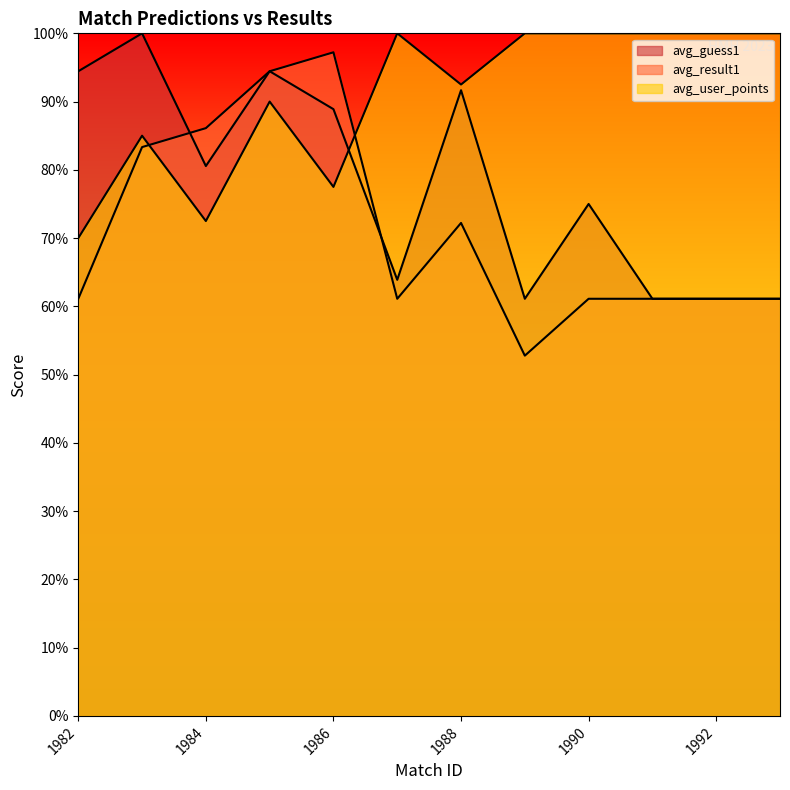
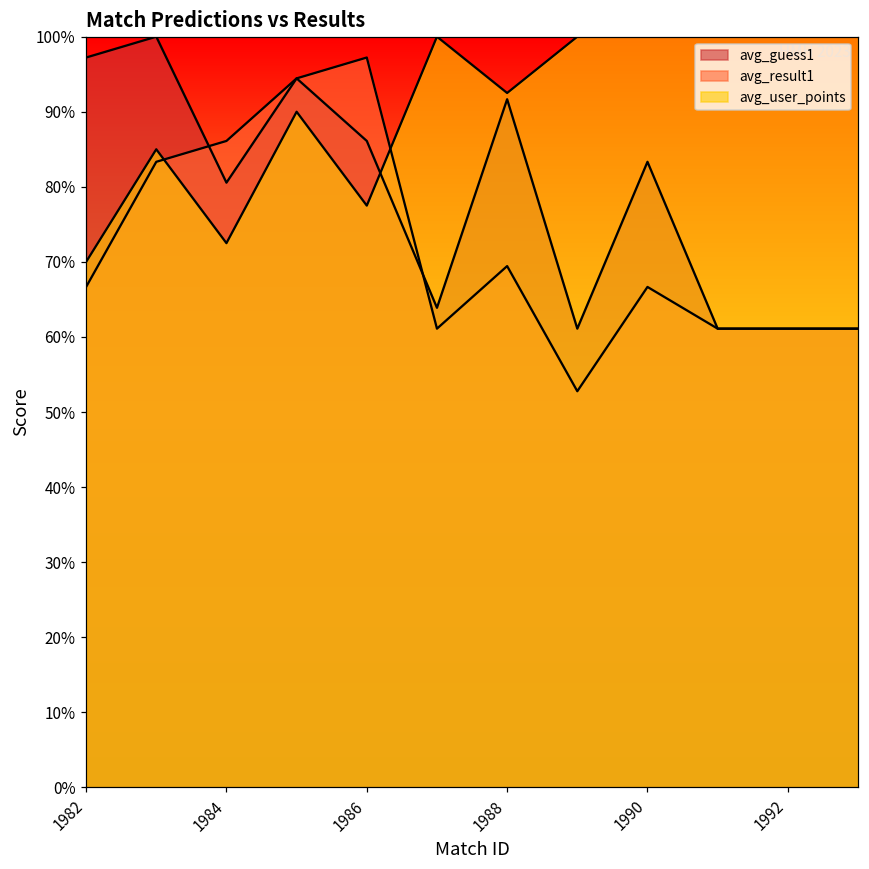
avg_guess1, 1982: 94% -> 97%
avg_result1, 1982: 61% -> 67%
avg_guess1, 1986: 89% -> 86%
avg_result1, 1988: 72% -> 69%
avg_guess1, 1990: 75% -> 83%
avg_result1, 1990: 61% -> 67%
